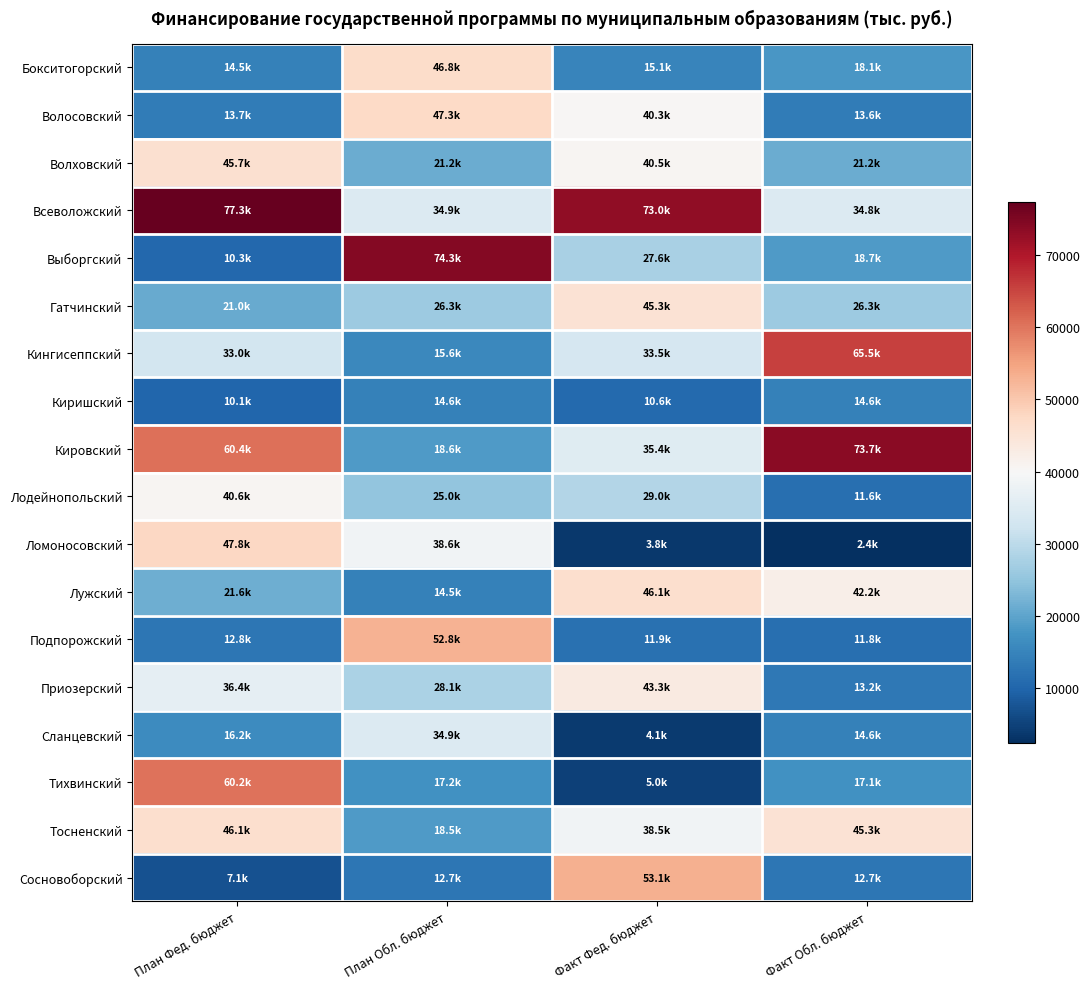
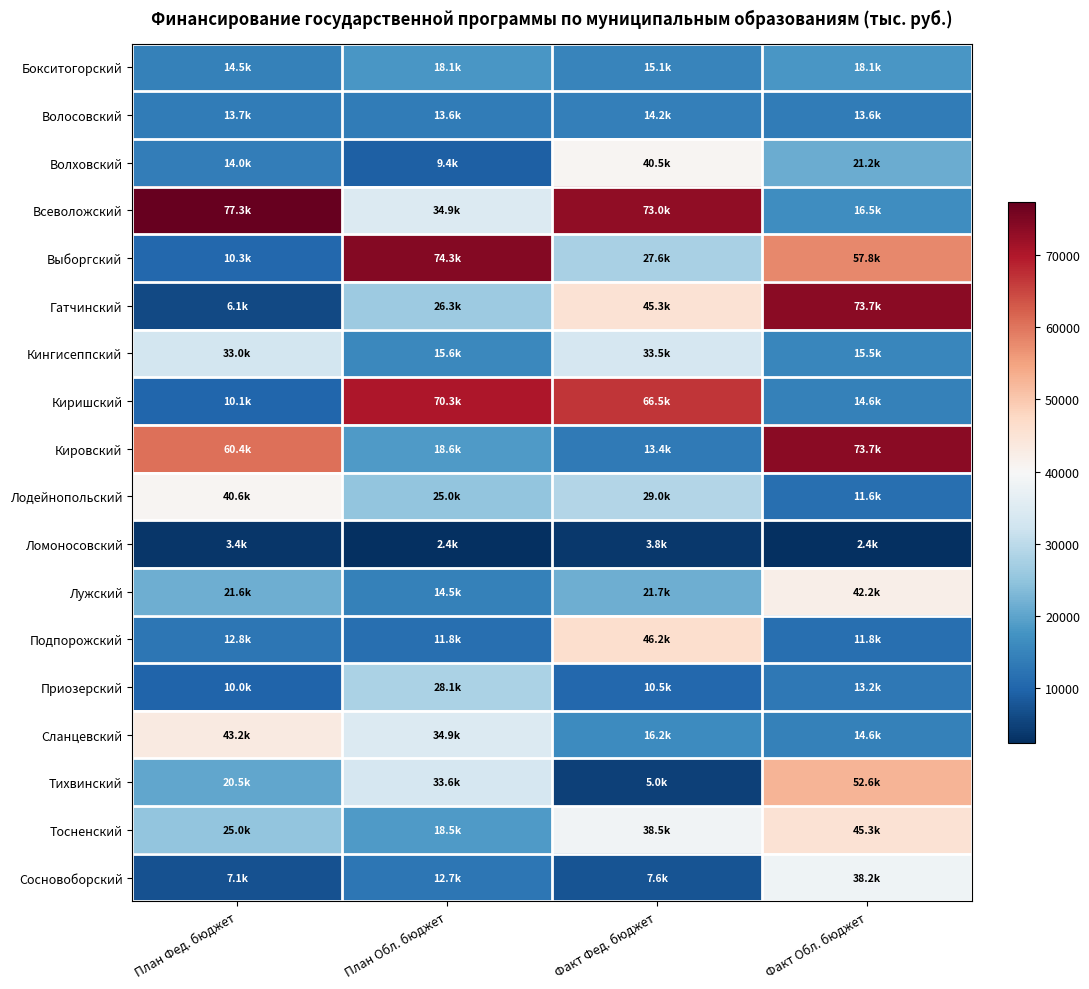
Бокситогорский, План Обл. бюджет: 46.8k -> 18.1k
Волосовский, План Обл. бюджет: 47.3k -> 13.6k
Волосовский, Факт Фед. бюджет: 40.3k -> 14.2k
Волховский, План Фед. бюджет: 45.7k -> 14.0k
Волховский, План Обл. бюджет: 21.2k -> 9.4k
Всеволожский, Факт Обл. бюджет: 34.8k -> 16.5k
Выборгский, Факт Обл. бюджет: 18.7k -> 57.8k
Гатчинский, План Фед. бюджет: 21.0k -> 6.1k
Гатчинский, Факт Обл. бюджет: 26.3k -> 73.7k
Кингисеппский, Факт Обл. бюджет: 65.5k -> 15.5k
Киришский, План Обл. бюджет: 14.6k -> 70.3k
Киришский, Факт Фед. бюджет: 10.6k -> 66.5k
Кировский, Факт Фед. бюджет: 35.4k -> 13.4k
Ломоносовский, План Фед. бюджет: 47.8k -> 3.4k
Ломоносовский, План Обл. бюджет: 38.6k -> 2.4k
Лужский, Факт Фед. бюджет: 46.1k -> 21.7k
Подпорожский, План Обл. бюджет: 52.8k -> 11.8k
Подпорожский, Факт Фед. бюджет: 11.9k -> 46.2k
Приозерский, План Фед. бюджет: 36.4k -> 10.0k
Приозерский, Факт Фед. бюджет: 43.3k -> 10.5k
Сланцевский, План Фед. бюджет: 16.2k -> 43.2k
Сланцевский, Факт Фед. бюджет: 4.1k -> 16.2k
Тихвинский, План Фед. бюджет: 60.2k -> 20.5k
Тихвинский, План Обл. бюджет: 17.2k -> 33.6k
Тихвинский, Факт Обл. бюджет: 17.1k -> 52.6k
Тосненский, План Фед. бюджет: 46.1k -> 25.0k
Сосновоборский, Факт Фед. бюджет: 53.1k -> 7.6k
Сосновоборский, Факт Обл. бюджет: 12.7k -> 38.2k
